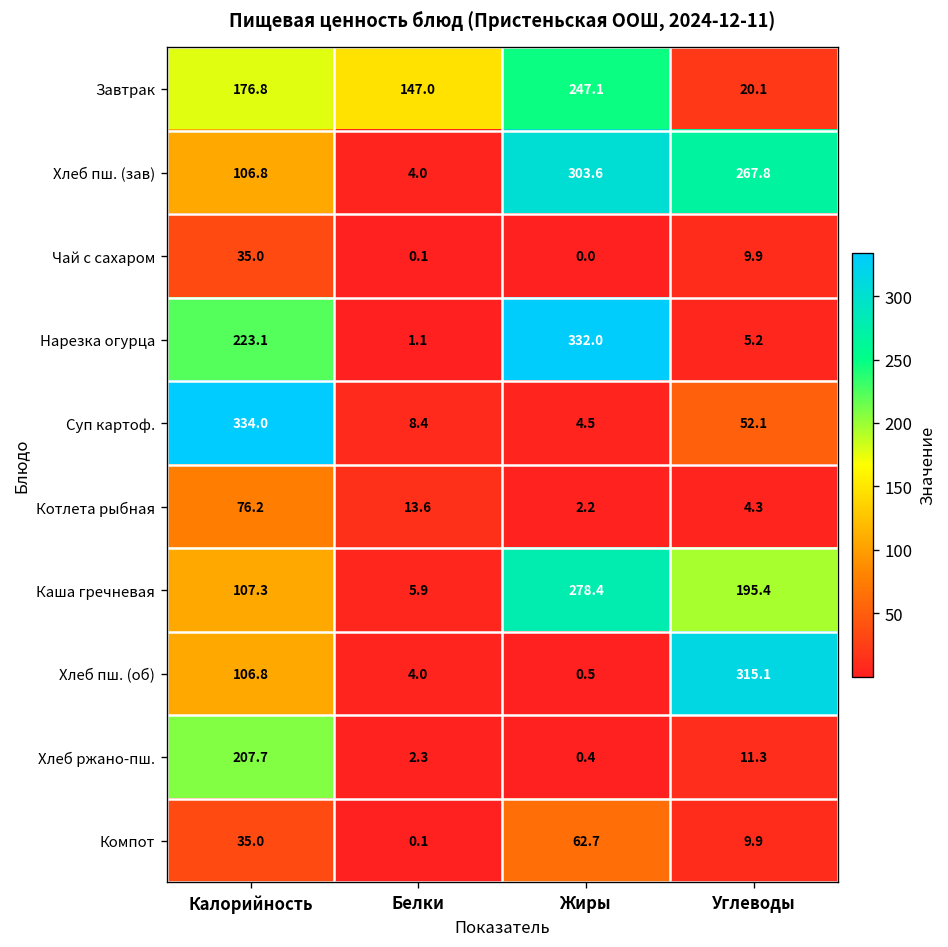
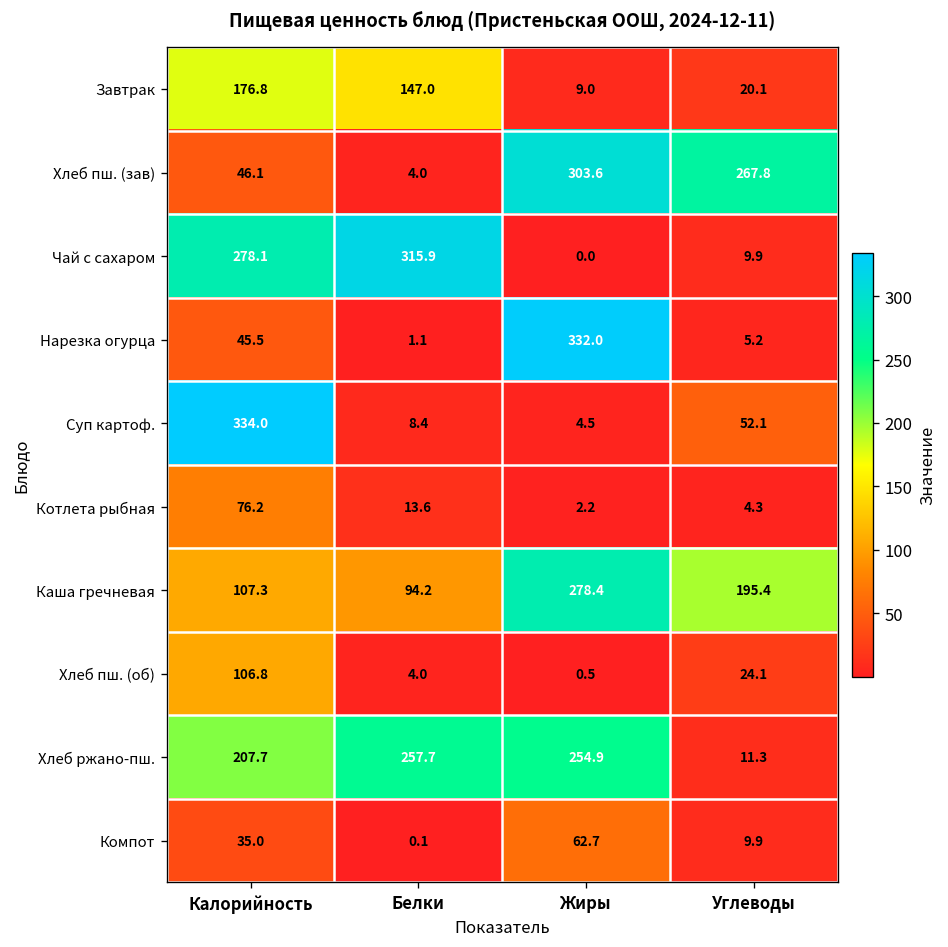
Завтрак, Жиры: 247.1 -> 9.0
Хлеб пш. (зав), Калорийность: 106.8 -> 46.1
Чай с сахаром, Калорийность: 35.0 -> 278.1
Чай с сахаром, Белки: 0.1 -> 315.9
Нарезка огурца, Калорийность: 223.1 -> 45.5
Каша гречневая, Белки: 5.9 -> 94.2
Хлеб пш. (об), Углеводы: 315.1 -> 24.1
Хлеб ржано-пш., Белки: 2.3 -> 257.7
Хлеб ржано-пш., Жиры: 0.4 -> 254.9
